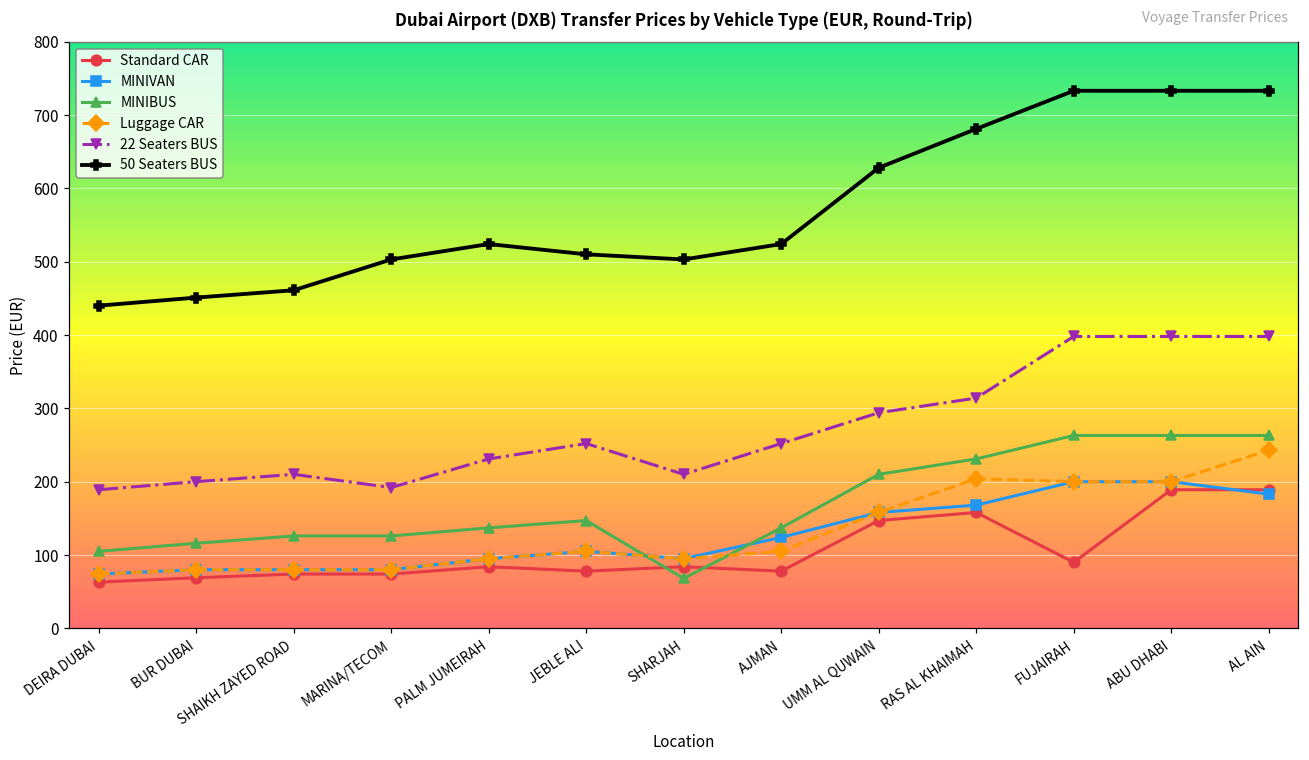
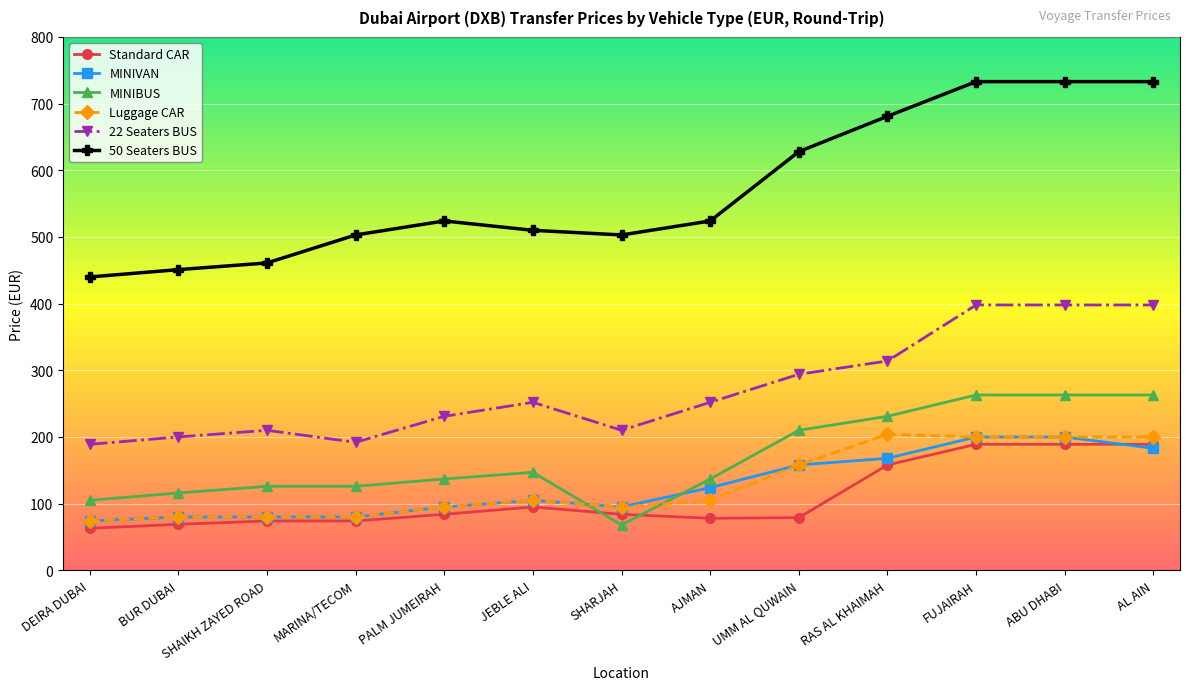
Standard CAR, JEBLE ALI: 80 -> 100
Standard CAR, UMM AL QUWAIN: 150 -> 80
Standard CAR, FUJAIRAH: 90 -> 190
Luggage CAR, AL AIN: 240 -> 200
